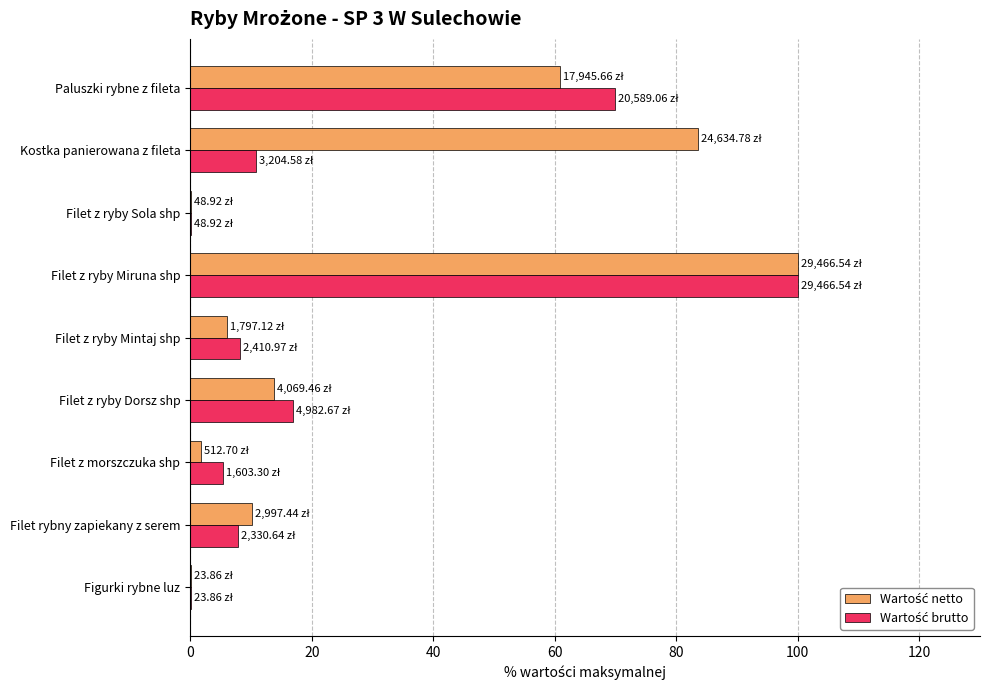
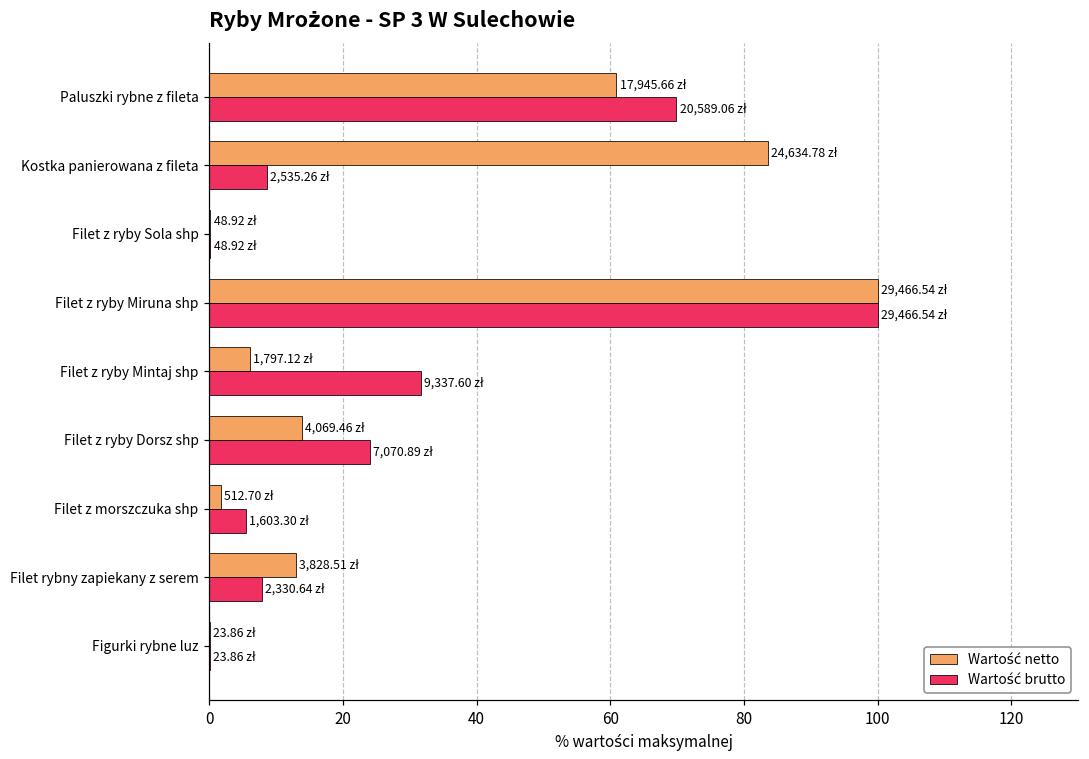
Wartość brutto, Kostka panierowana z fileta: 3,204.58 -> 2,535.26
Wartość brutto, Filet z ryby Mintaj shp: 2,410.97 -> 9,337.60
Wartość brutto, Filet z ryby Dorsz shp: 4,982.67 -> 7,070.89
Wartość netto, Filet rybny zapiekany z serem: 2,997.44 -> 3,828.51
